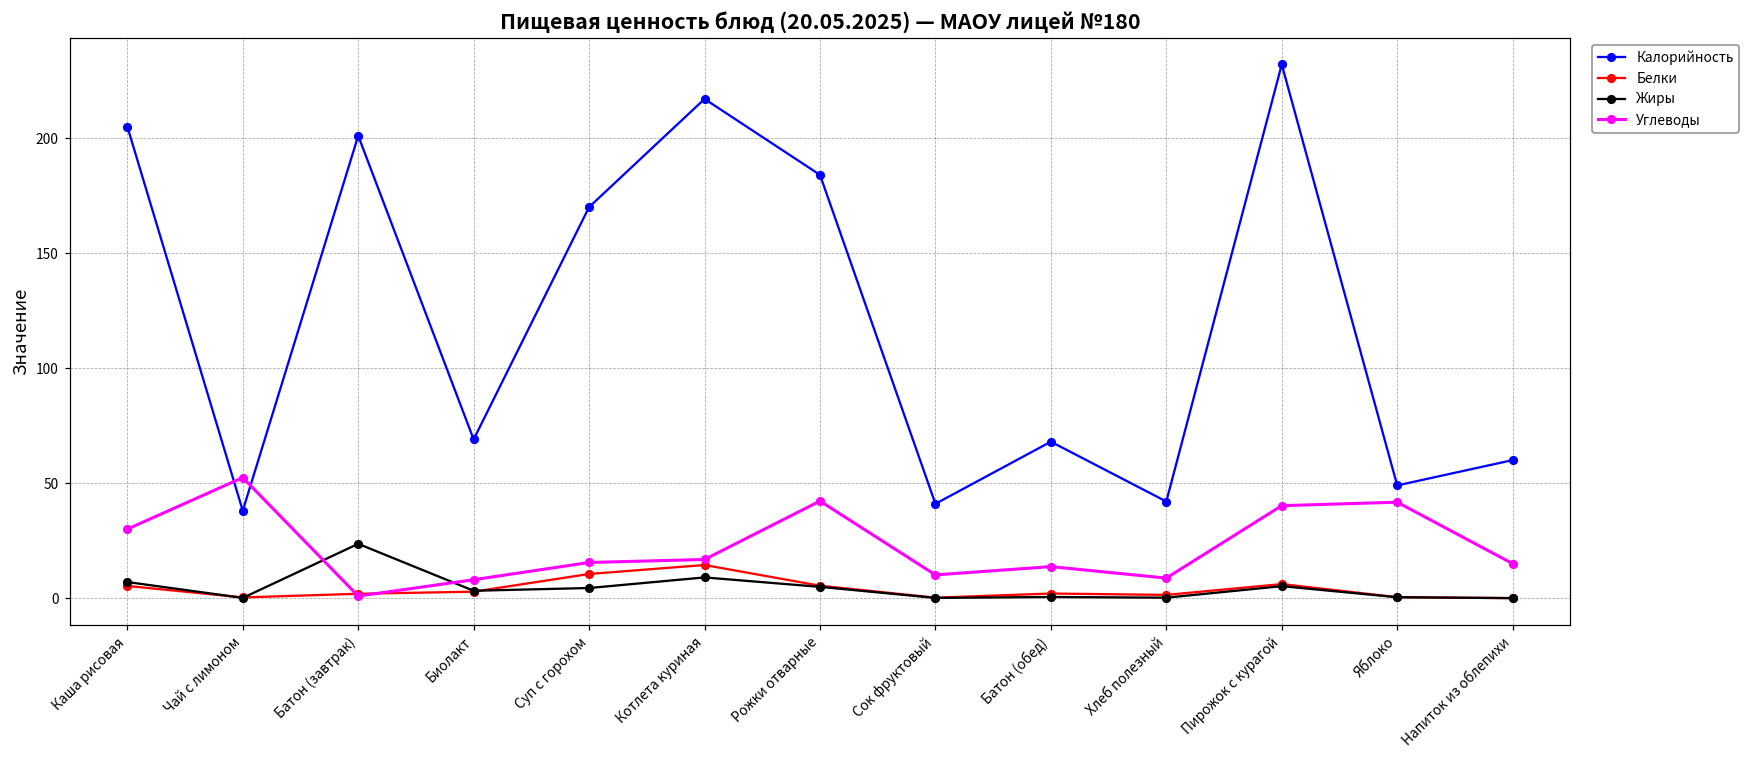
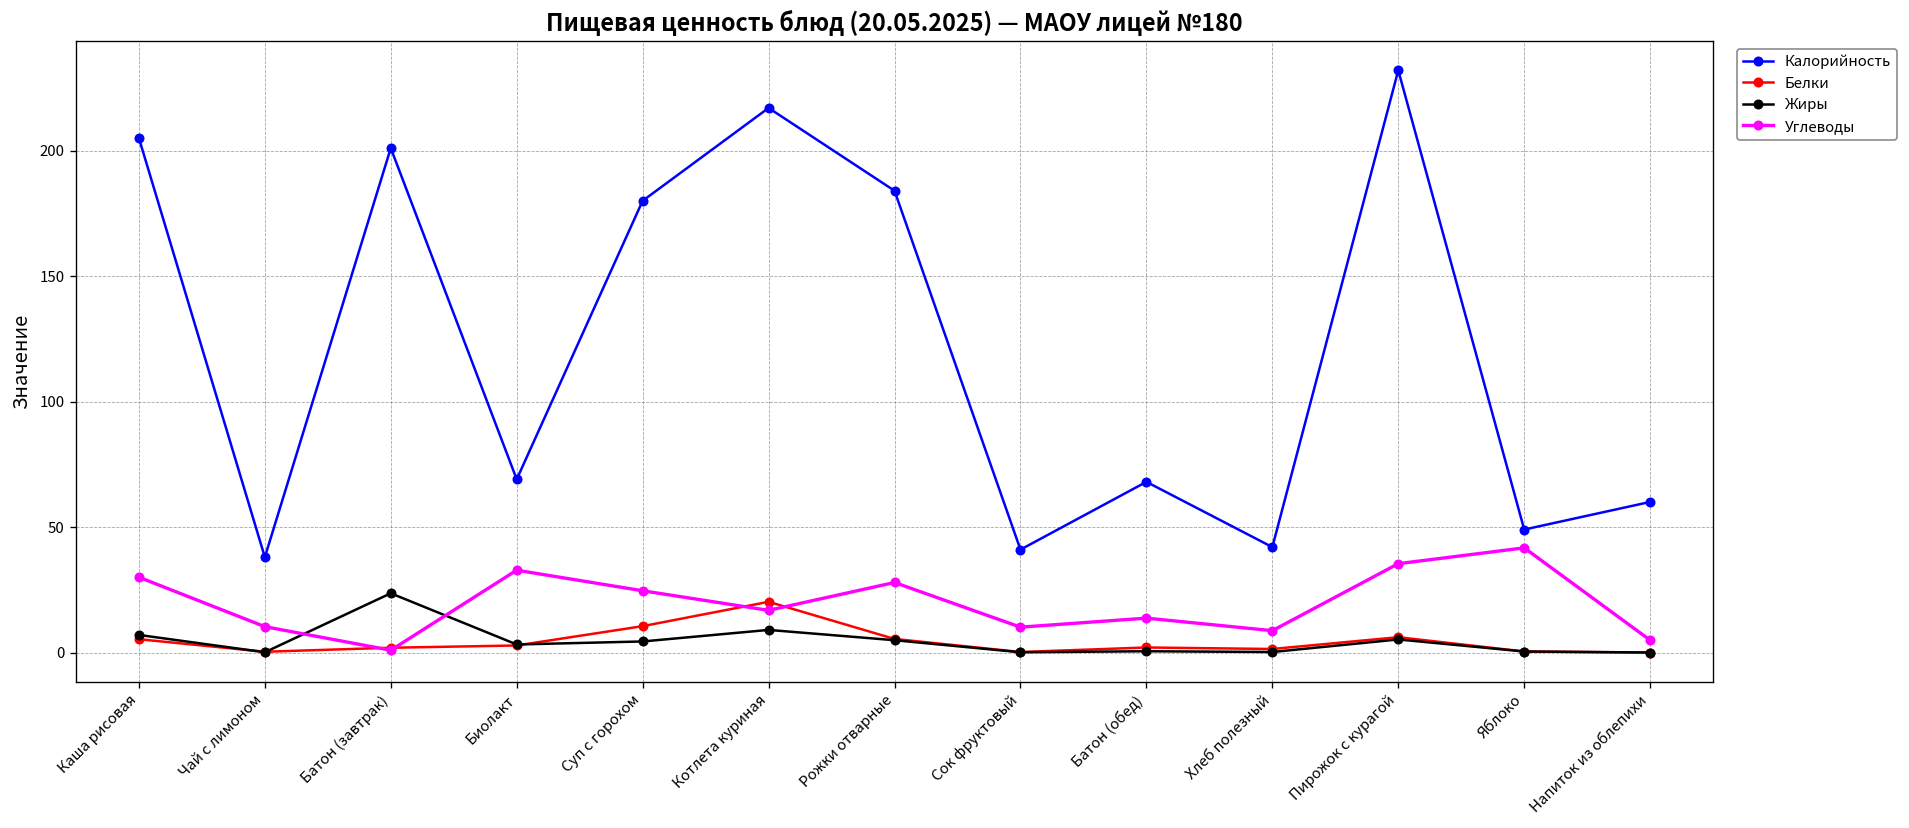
Углеводы, Чай с лимоном: 52 -> 10
Углеводы, Биолакт: 8 -> 33
Калорийность, Суп с горохом: 170 -> 180
Углеводы, Суп с горохом: 16 -> 25
Белки, Котлета куриная: 14 -> 20
Углеводы, Рожки отварные: 42 -> 28
Углеводы, Пирожок с курагой: 40 -> 35
Углеводы, Напиток из облепихи: 15 -> 5
